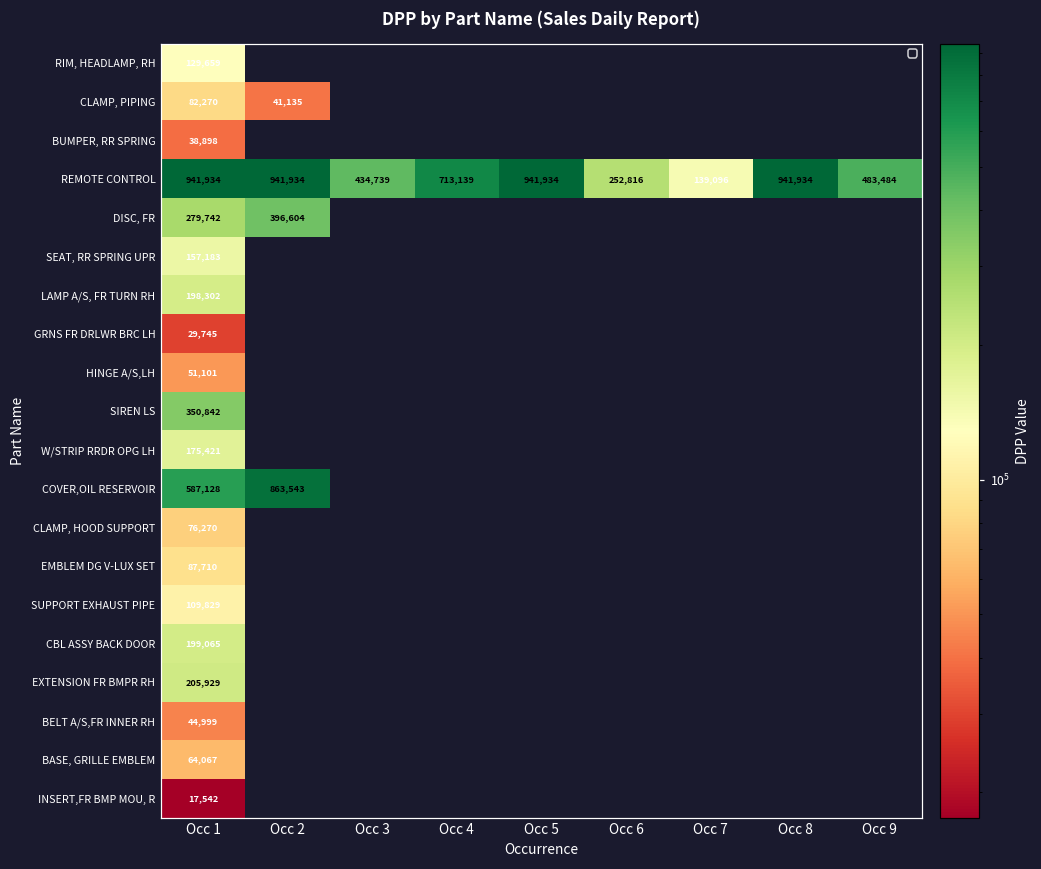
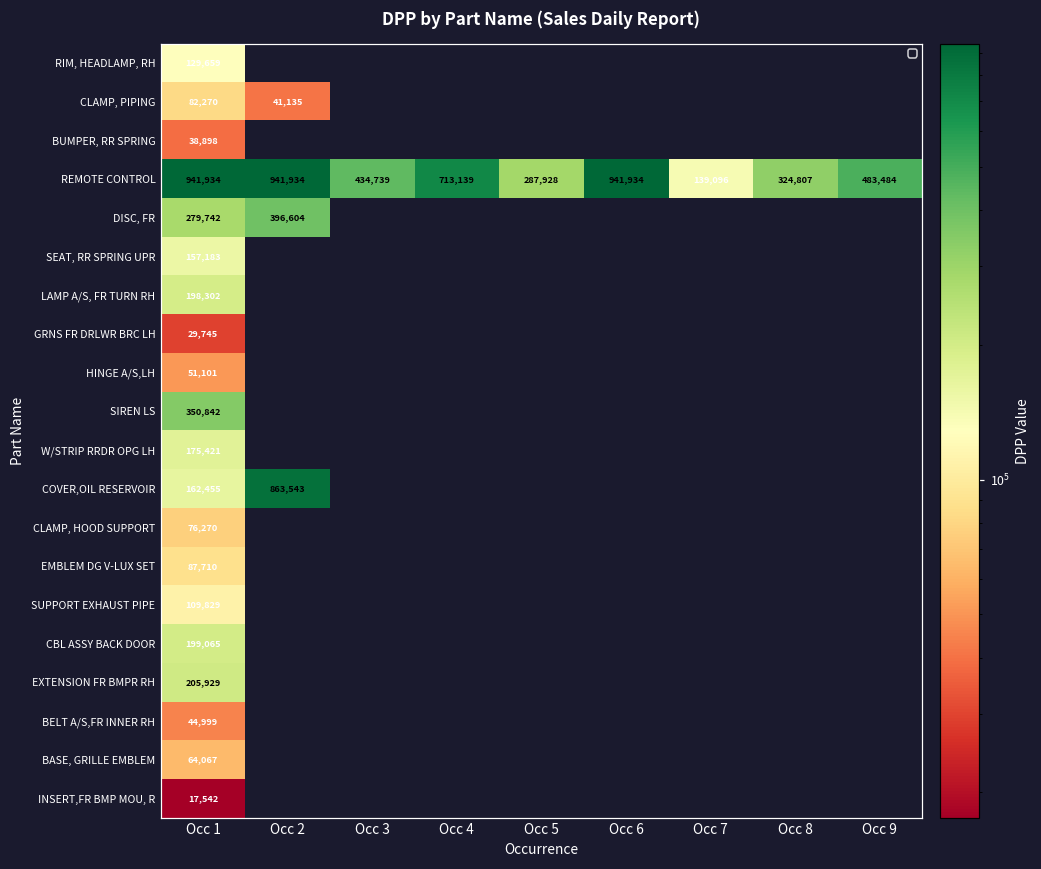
REMOTE CONTROL, Occ 5: 941,934 -> 287,928
REMOTE CONTROL, Occ 6: 252,816 -> 941,934
REMOTE CONTROL, Occ 8: 941,934 -> 324,807
COVER,OIL RESERVOIR, Occ 1: 587,128 -> 162,455
